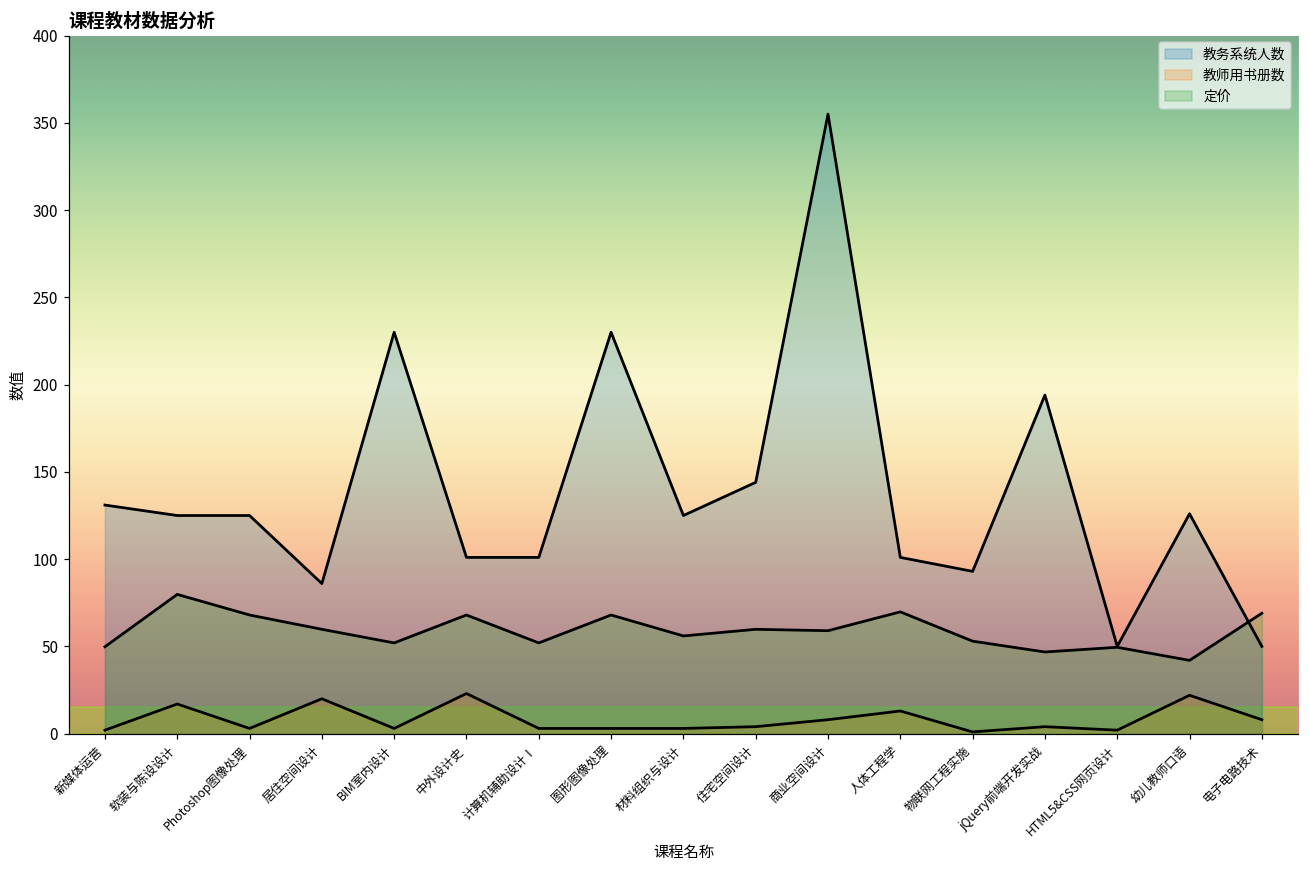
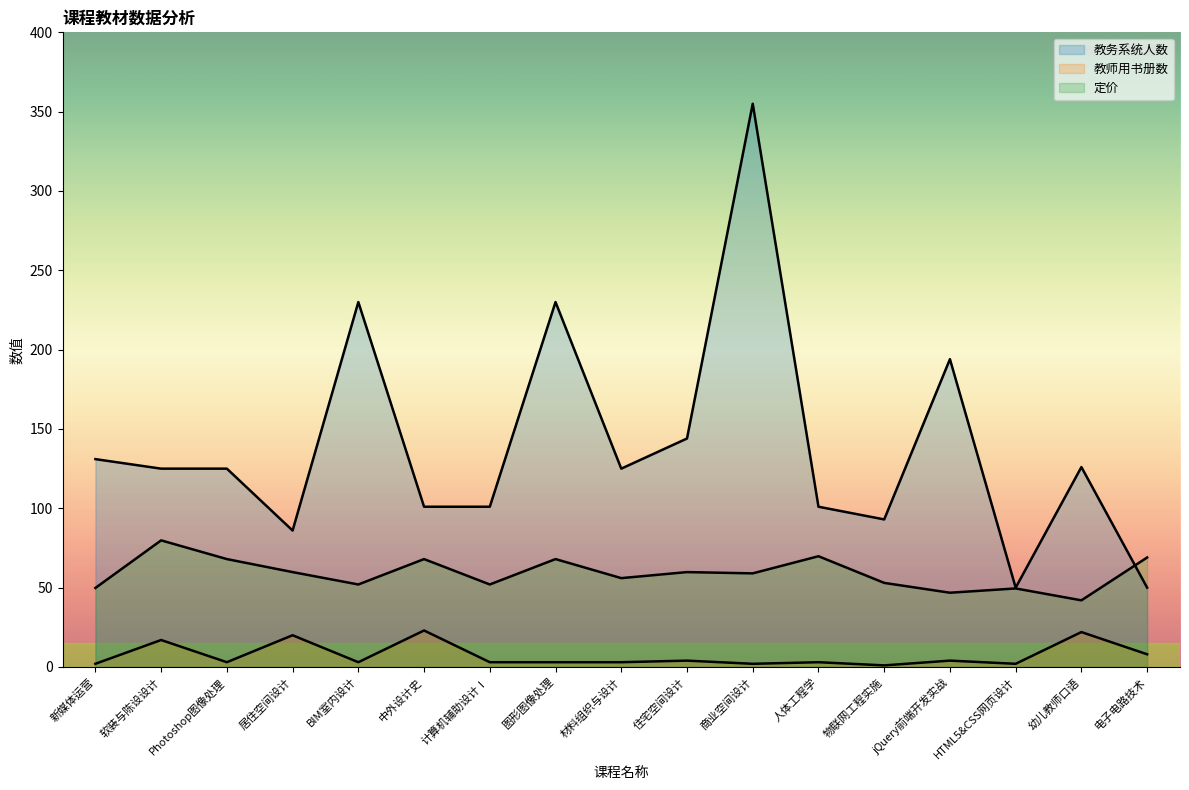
教师用书册数, 商业空间设计: 8 -> 2
教师用书册数, 人体工程学: 13 -> 3
